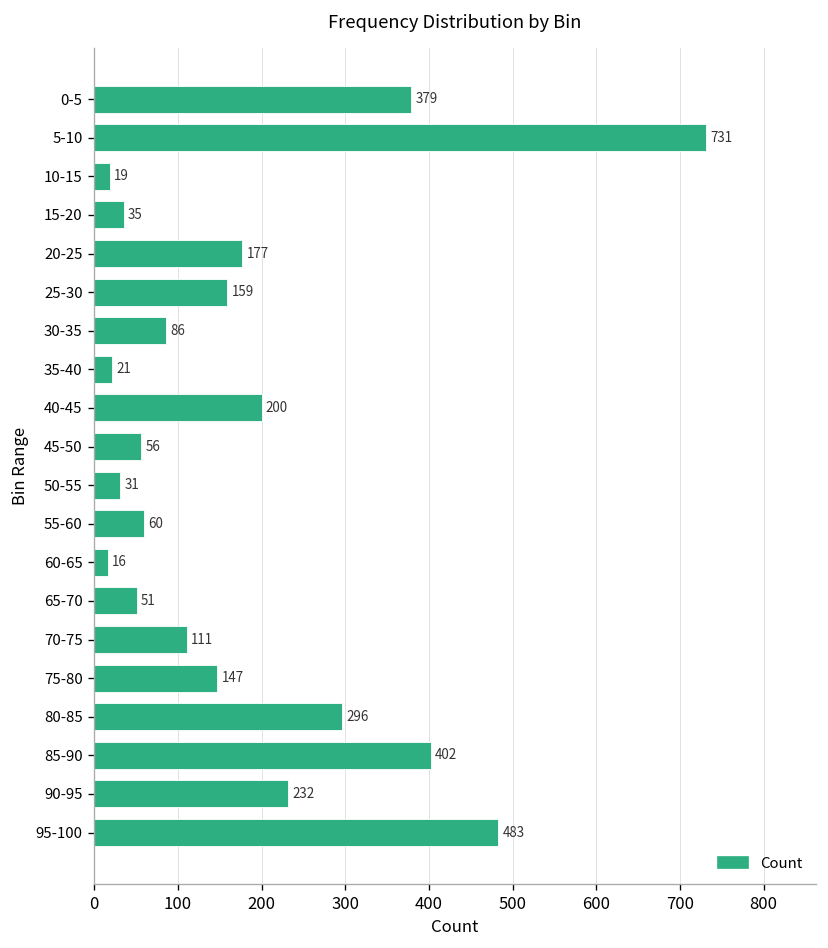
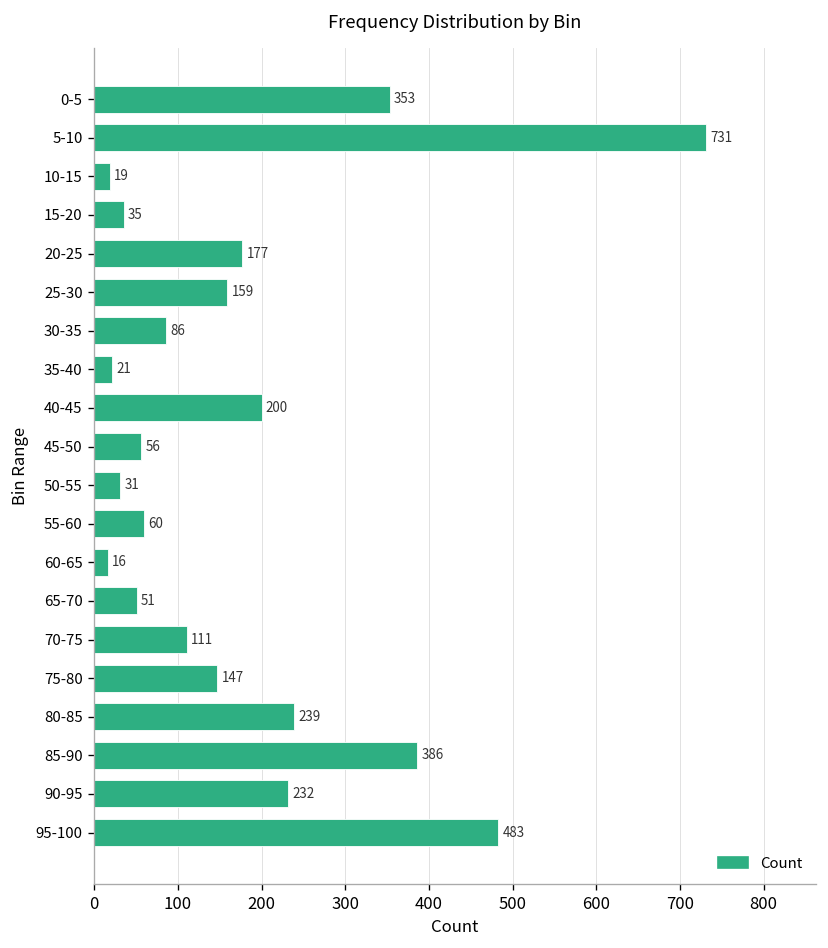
0-5: 379 -> 353
80-85: 296 -> 239
85-90: 402 -> 386
